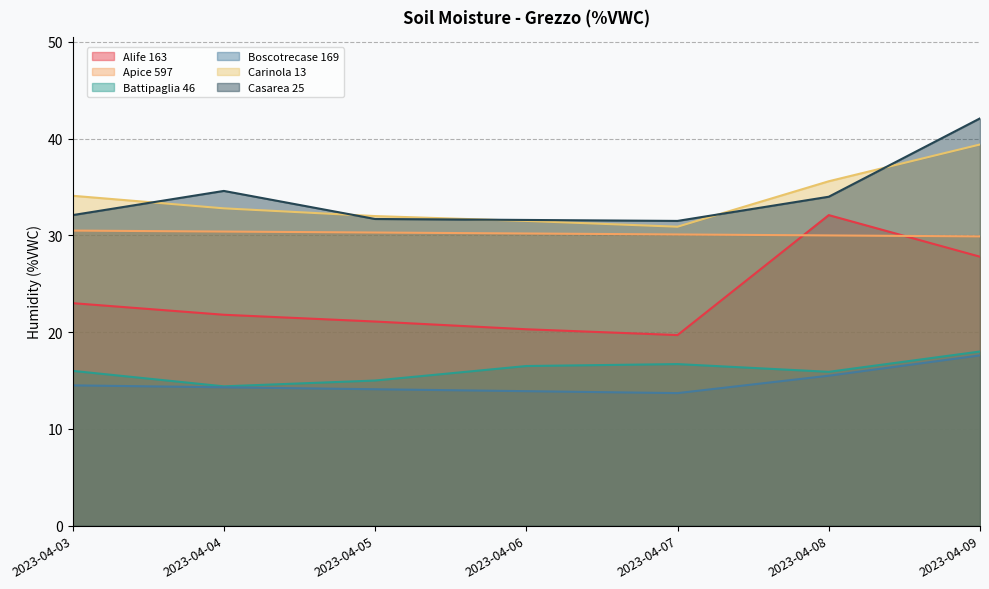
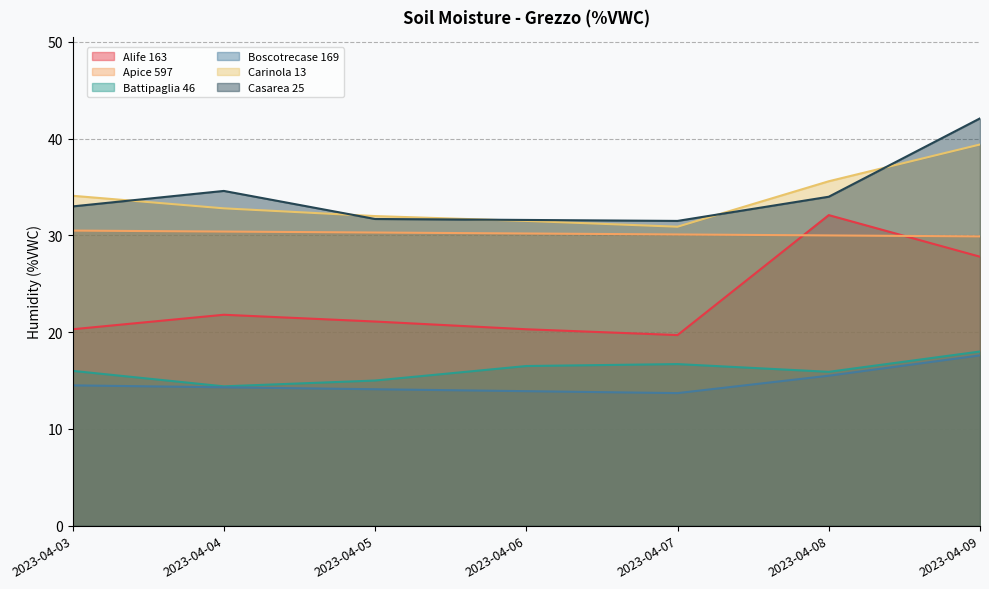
Alife 163, 2023-04-03: 23 -> 20
Casarea 25, 2023-04-03: 32 -> 33
